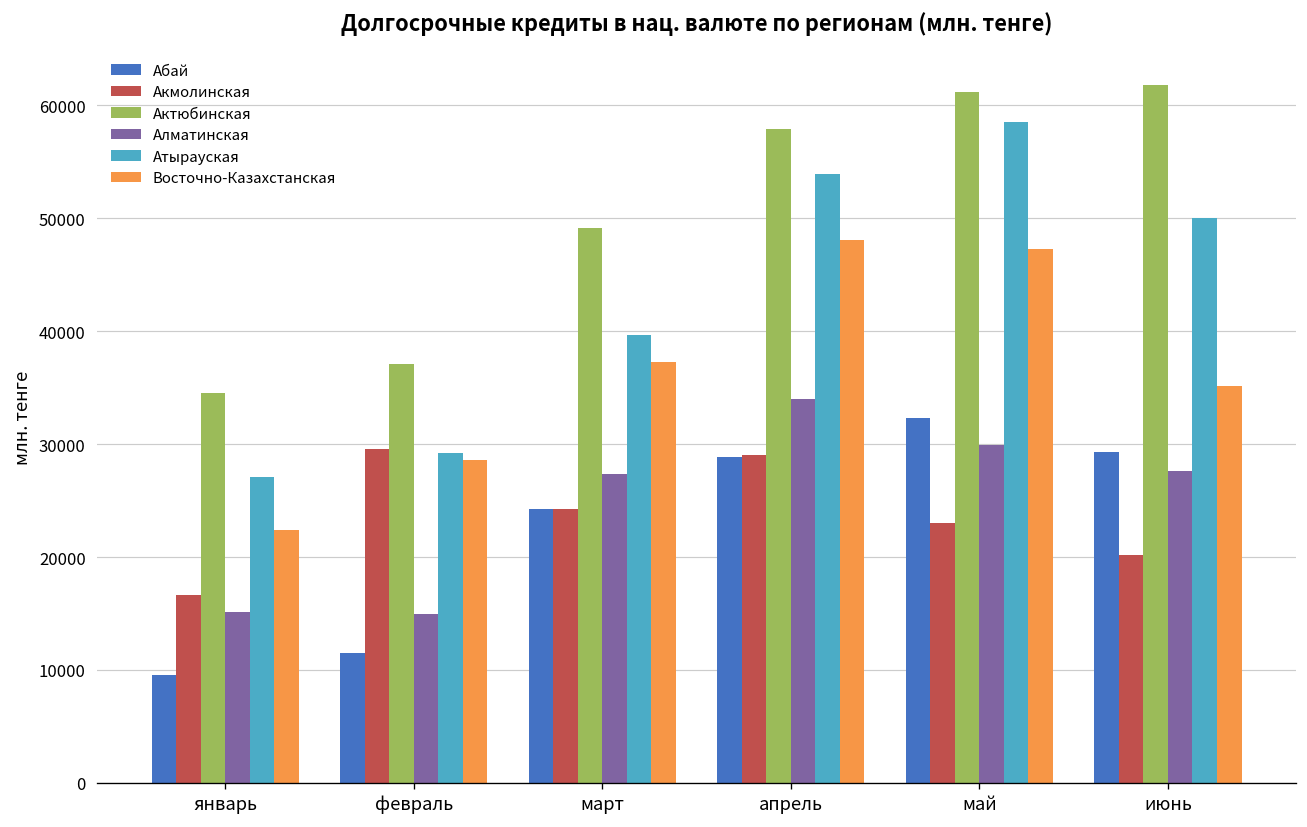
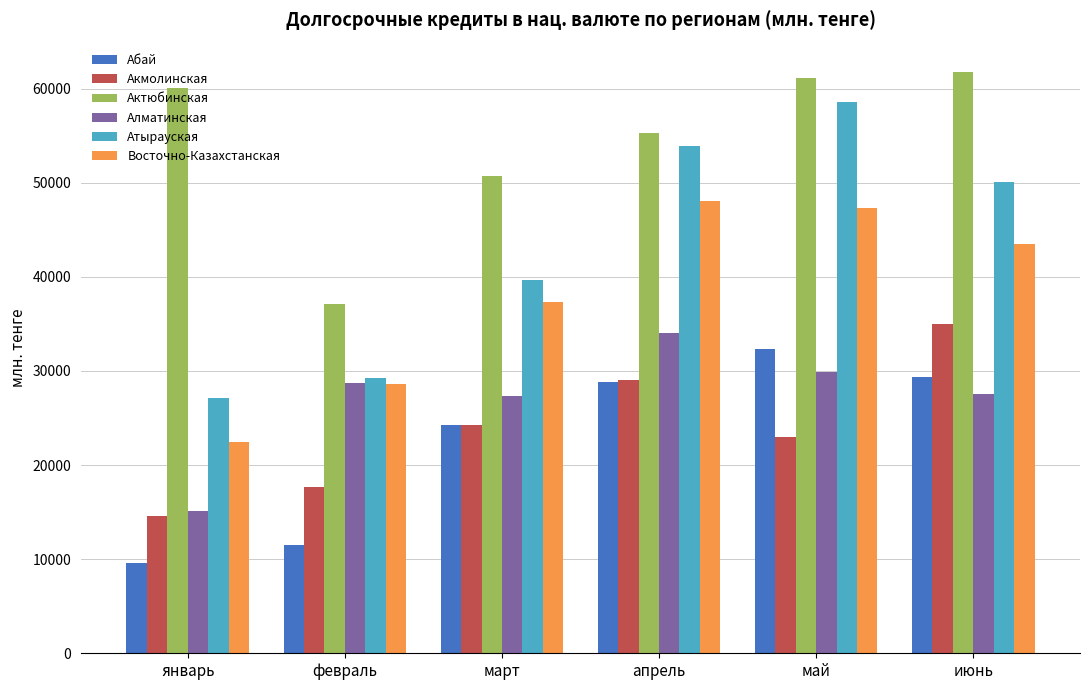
Акмолинская, январь: 17000 -> 15000
Актюбинская, январь: 35000 -> 60000
Акмолинская, февраль: 30000 -> 18000
Алматинская, февраль: 15000 -> 29000
Актюбинская, март: 49000 -> 51000
Актюбинская, апрель: 58000 -> 55000
Акмолинская, июнь: 20000 -> 35000
Восточно-Казахстанская, июнь: 35000 -> 43000
